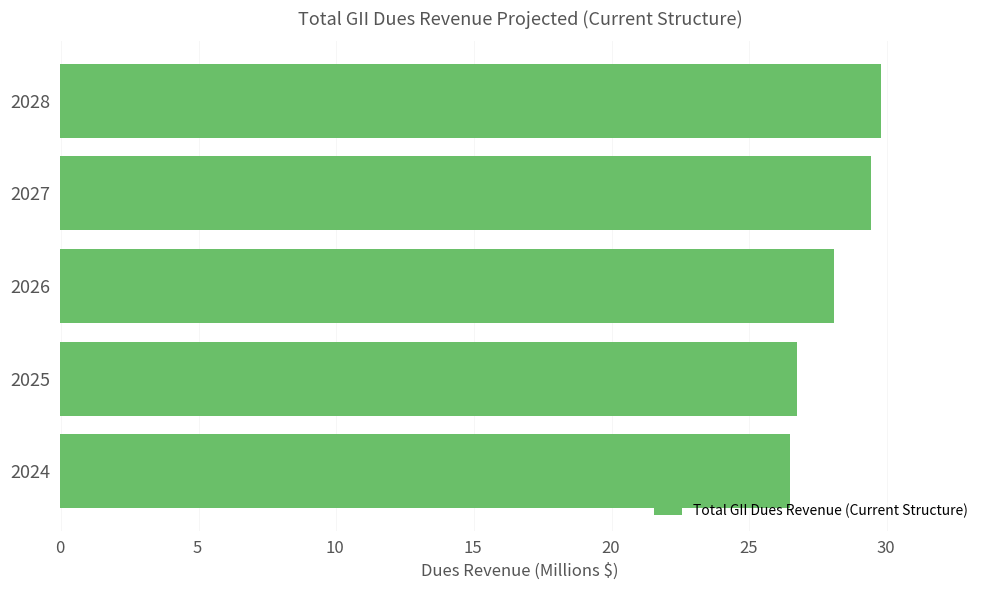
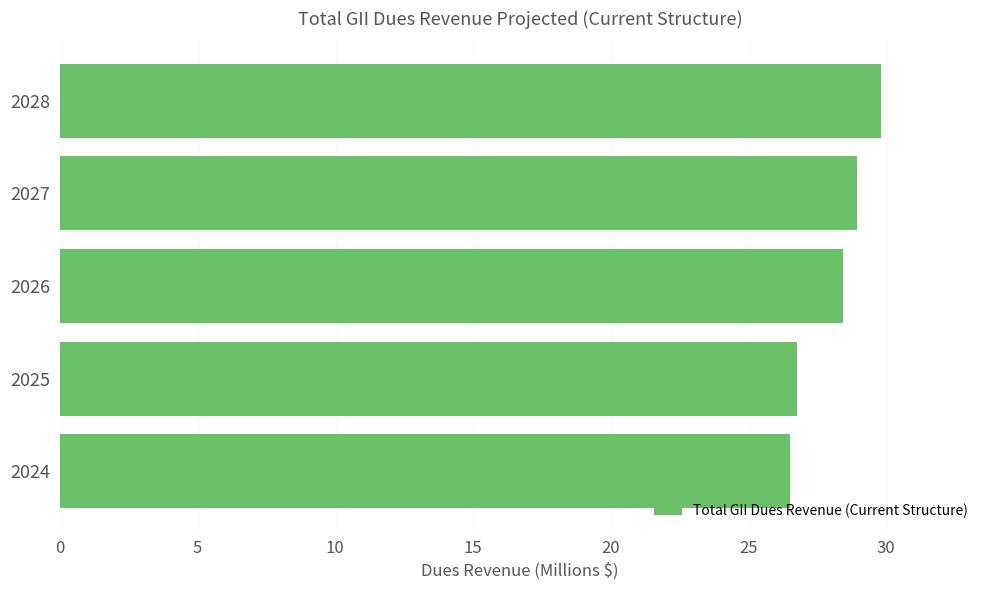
2027: 29.5 -> 29.0
2026: 28.1 -> 28.5
